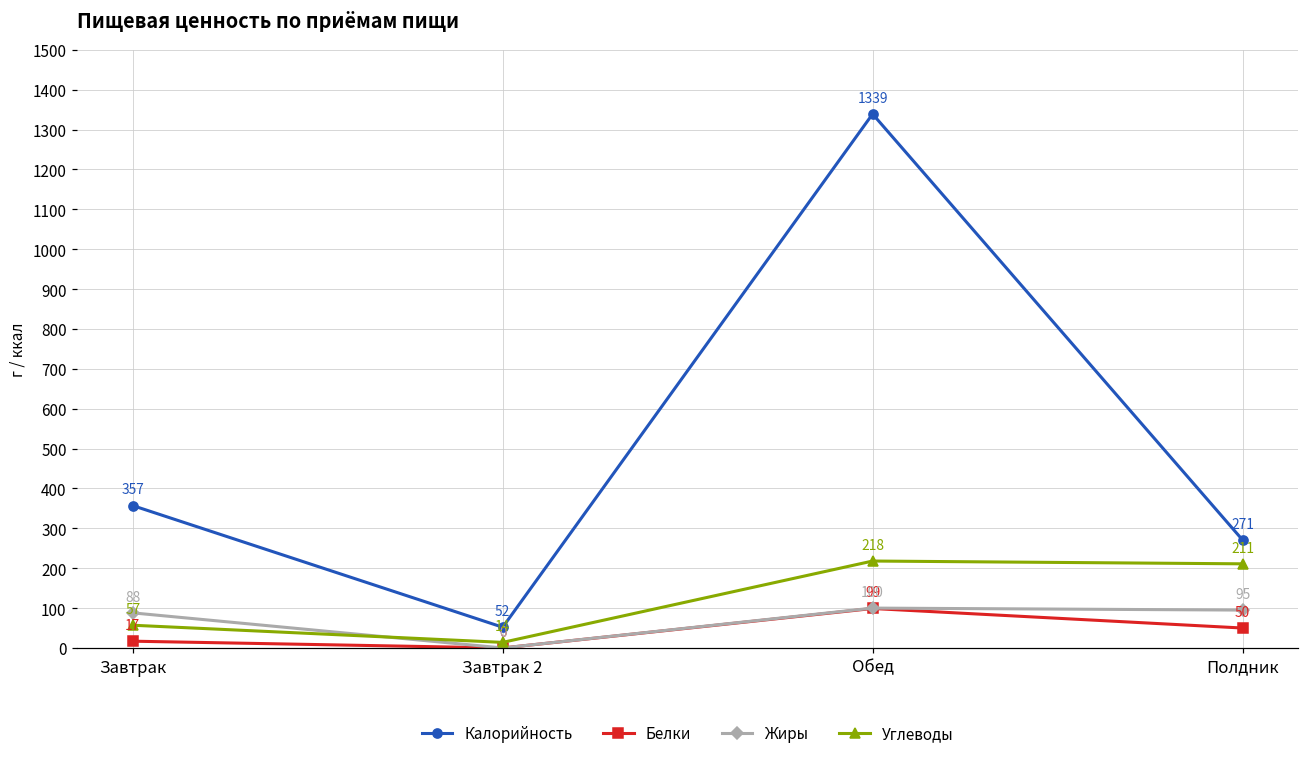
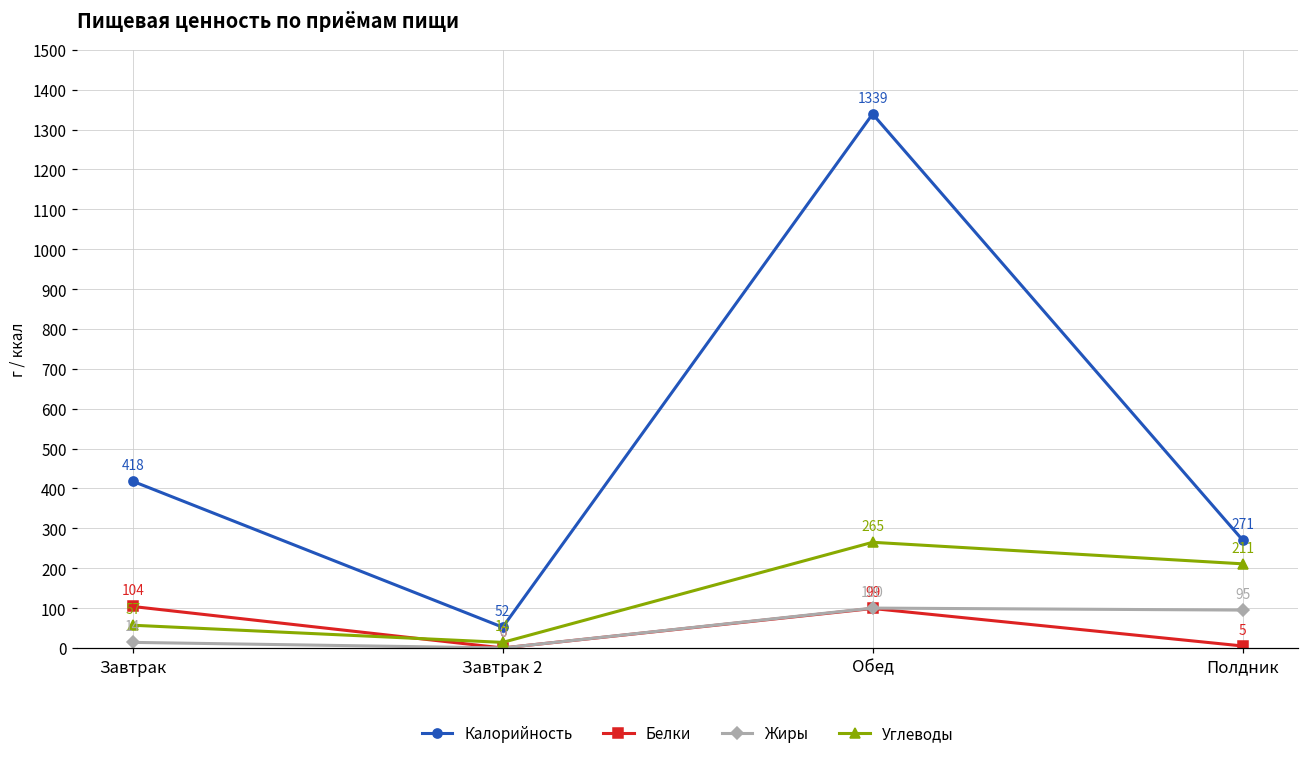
Калорийность, Завтрак: 357 -> 418
Белки, Завтрак: 17 -> 104
Жиры, Завтрак: 88 -> 14
Углеводы, Обед: 218 -> 265
Белки, Полдник: 50 -> 5
